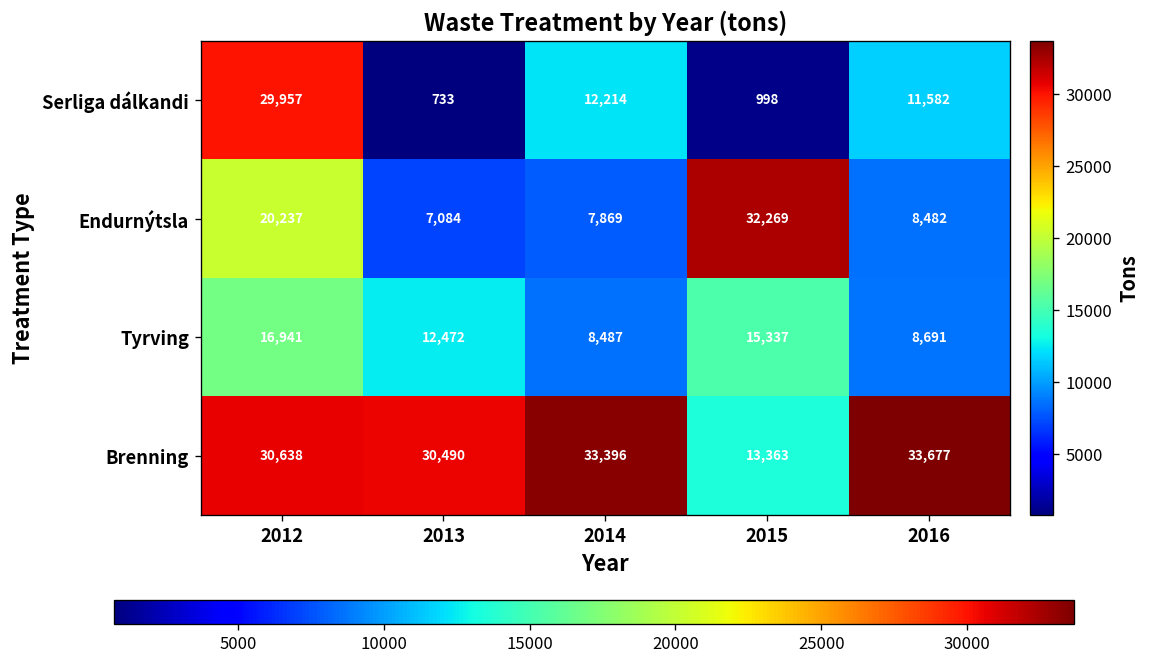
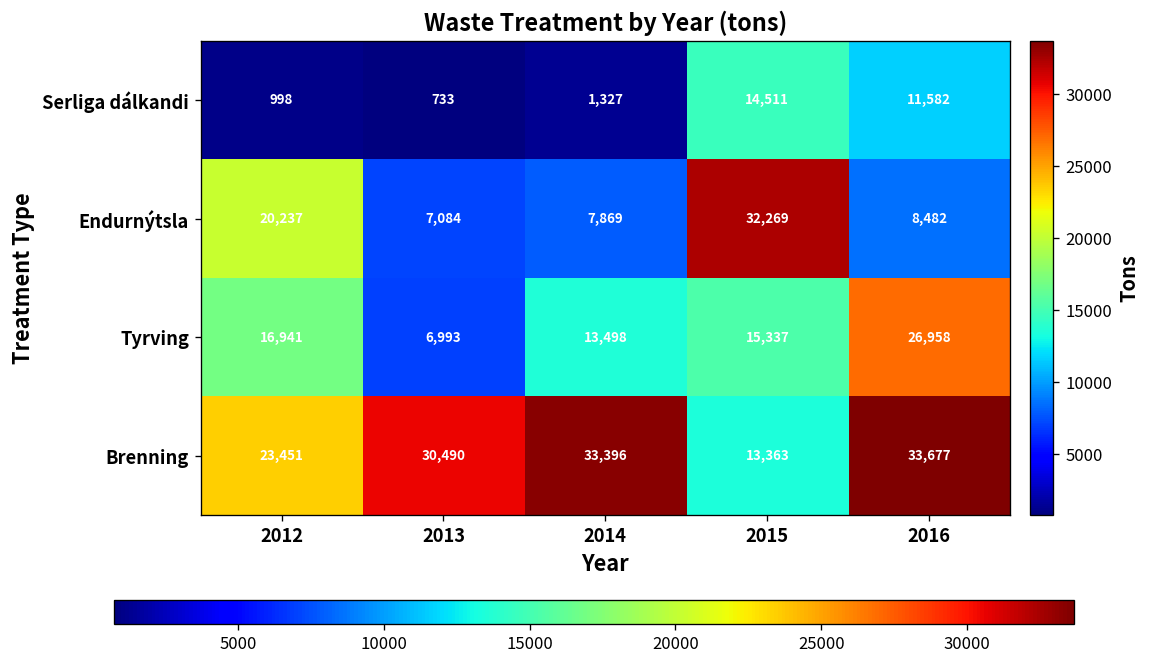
Serliga dálkandi, 2012: 29,957 -> 998
Serliga dálkandi, 2014: 12,214 -> 1,327
Serliga dálkandi, 2015: 998 -> 14,511
Tyrving, 2013: 12,472 -> 6,993
Tyrving, 2014: 8,487 -> 13,498
Tyrving, 2016: 8,691 -> 26,958
Brenning, 2012: 30,638 -> 23,451
